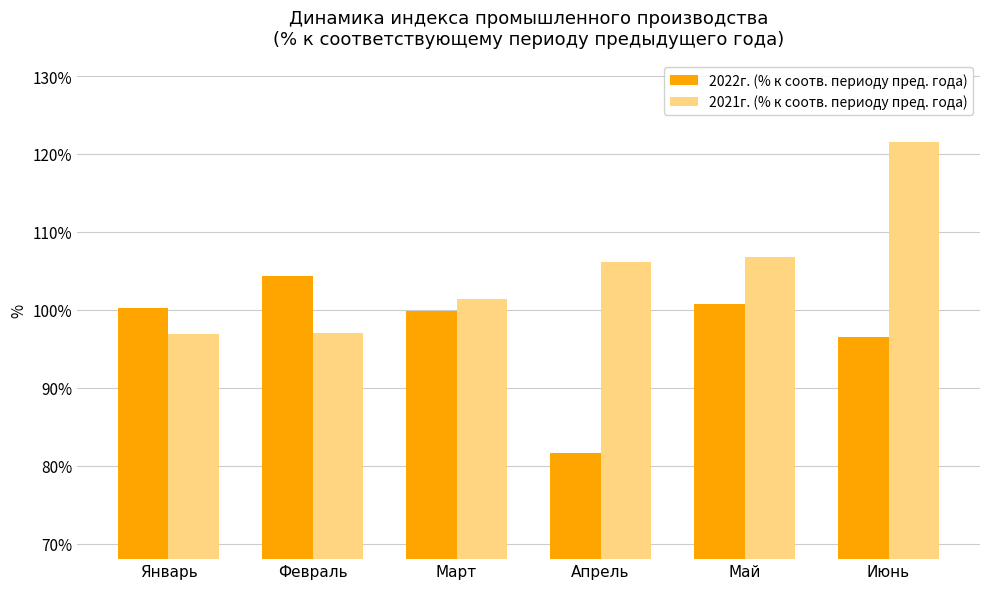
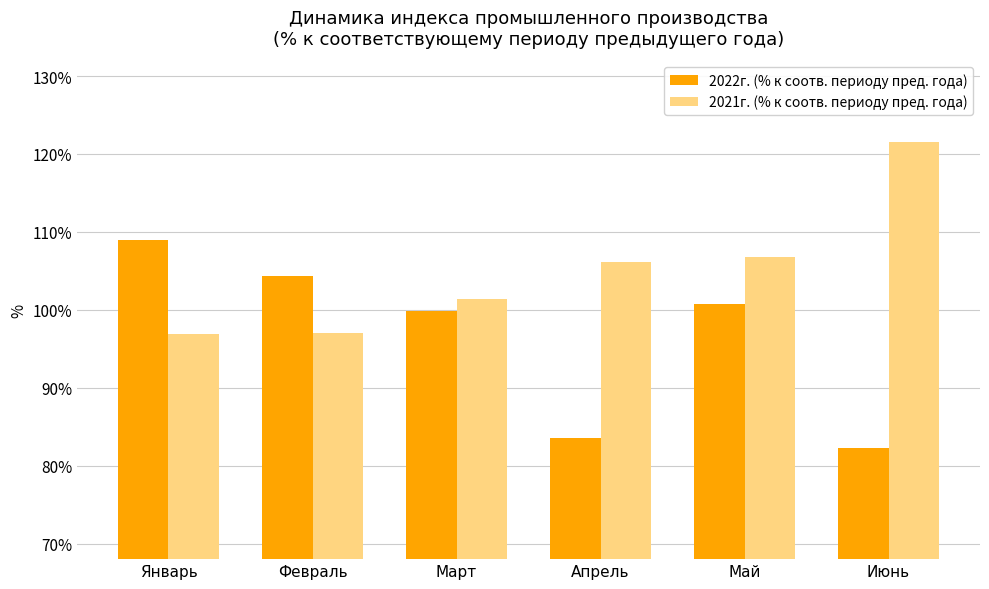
2022г. (% к соотв. периоду пред. года), Январь: 100% -> 109%
2022г. (% к соотв. периоду пред. года), Апрель: 82% -> 84%
2022г. (% к соотв. периоду пред. года), Июнь: 97% -> 82%
